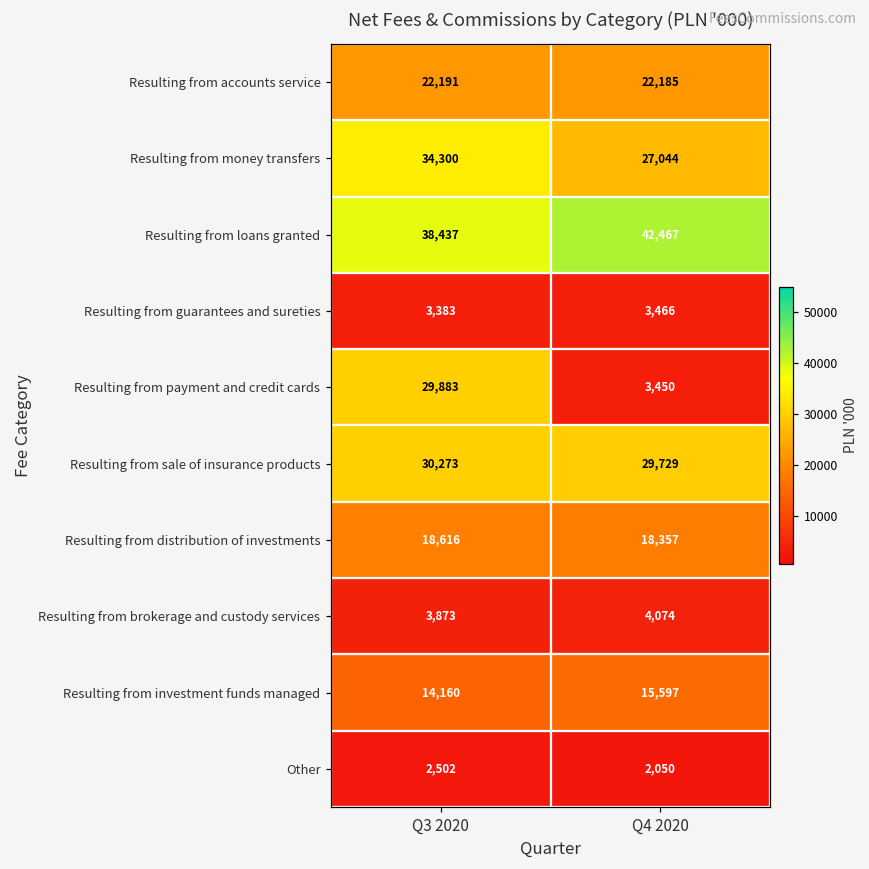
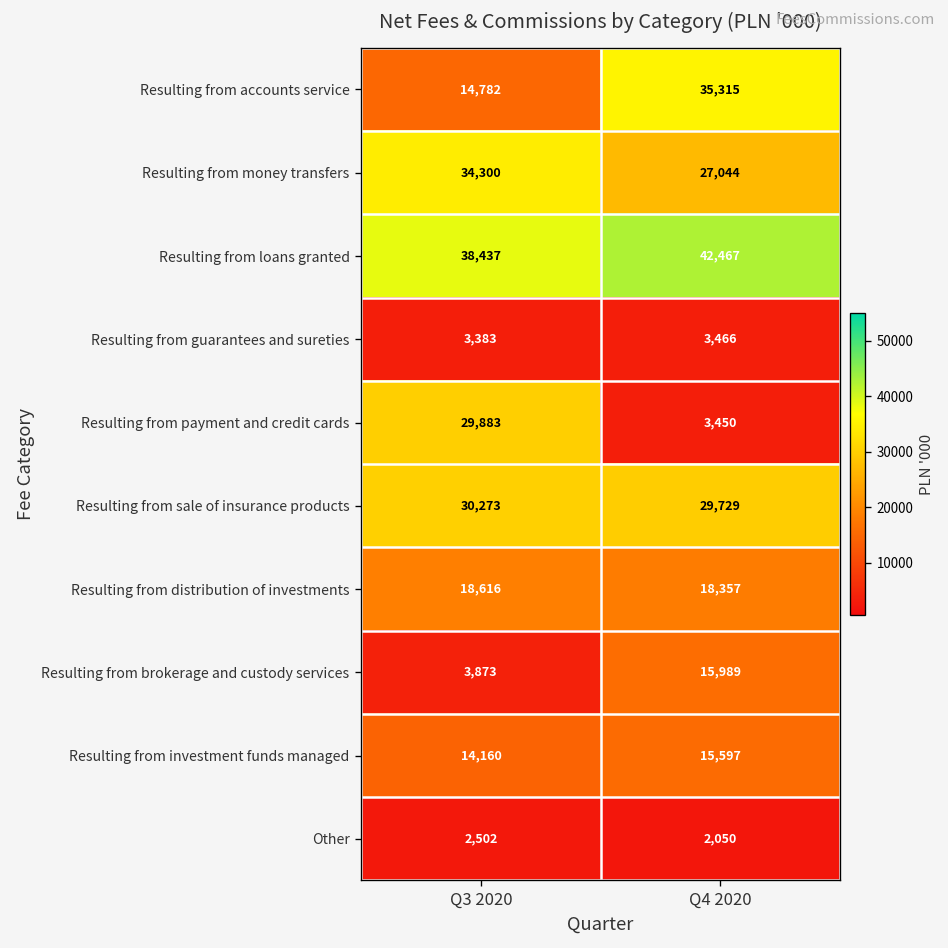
Resulting from accounts service, Q3 2020: 22,191 -> 14,782
Resulting from accounts service, Q4 2020: 22,185 -> 35,315
Resulting from brokerage and custody services, Q4 2020: 4,074 -> 15,989
